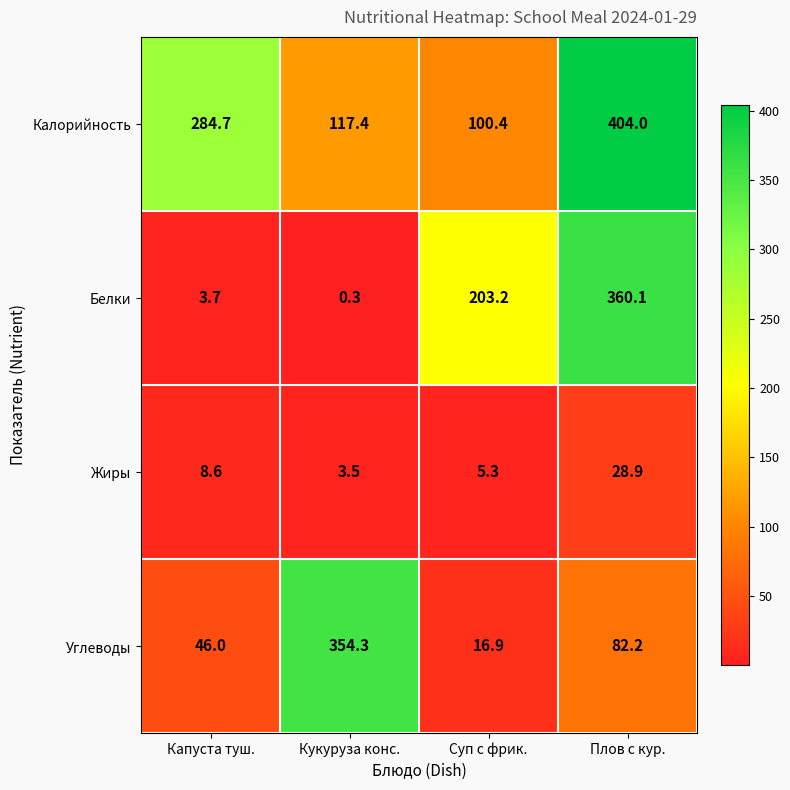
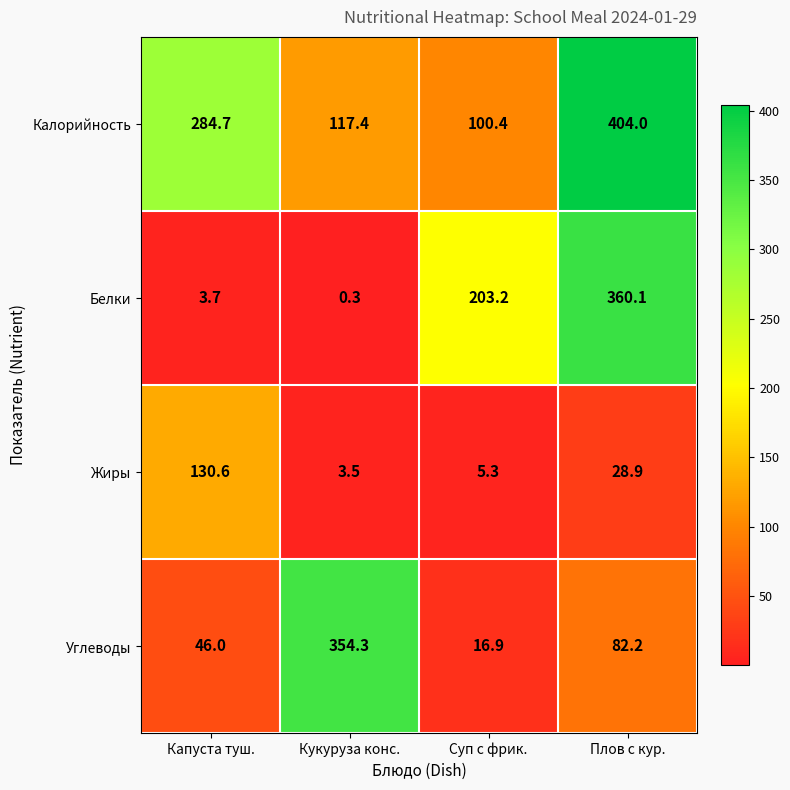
Жиры, Капуста туш.: 8.6 -> 130.6
